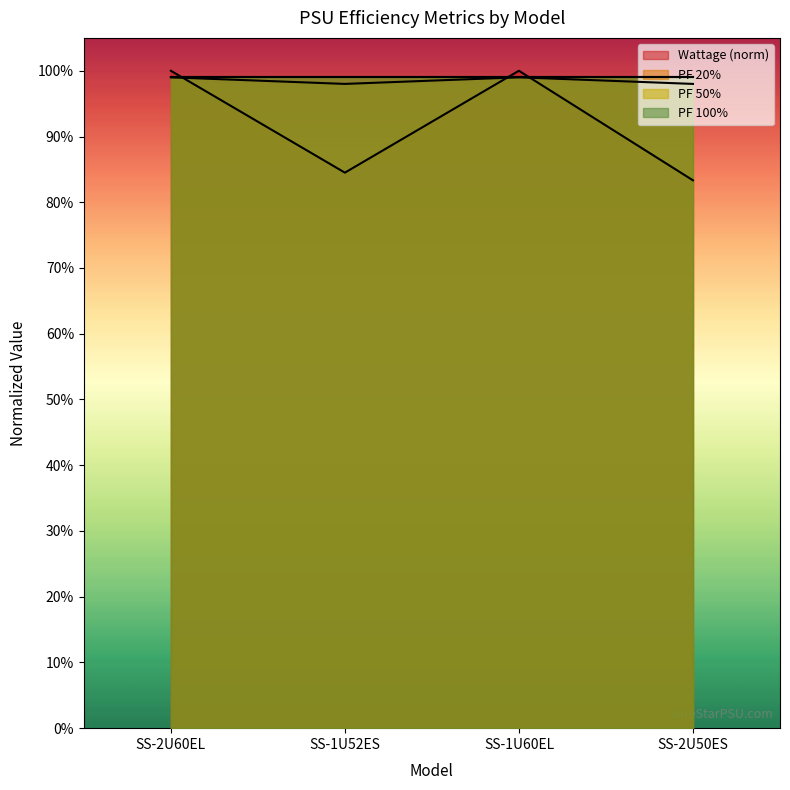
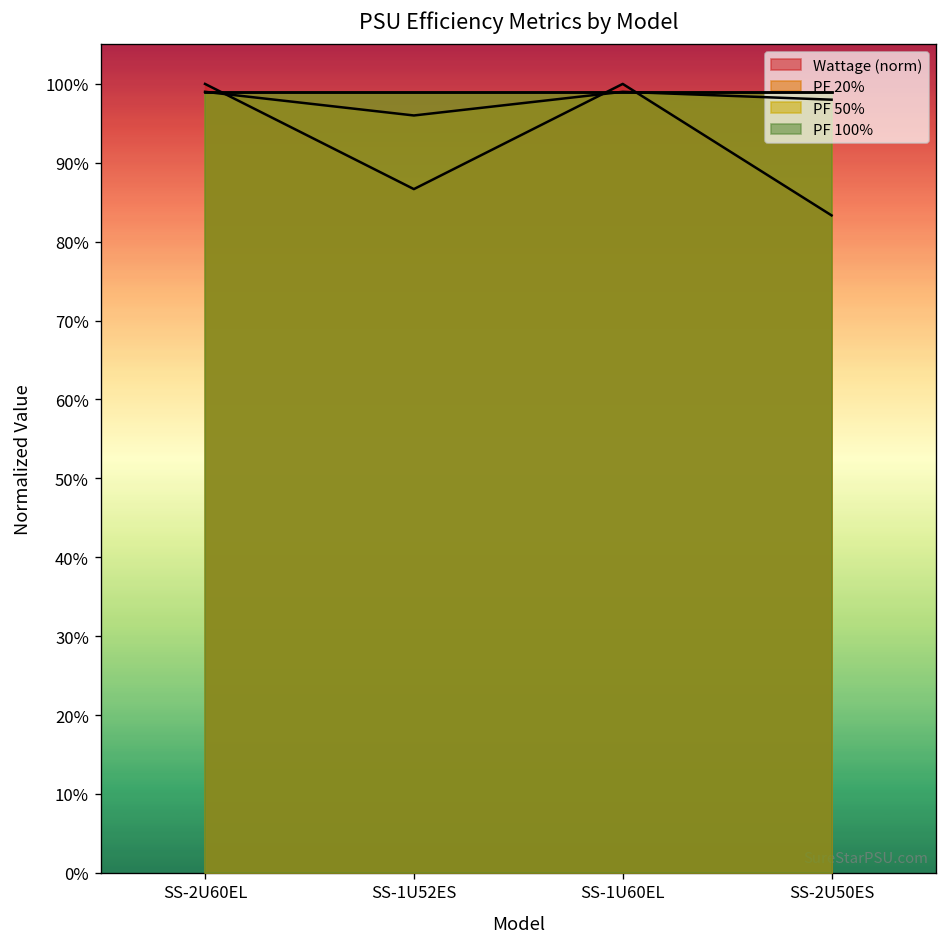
Wattage (norm), SS-1U52ES: 85% -> 87%
PF 20%, SS-1U52ES: 98% -> 96%
